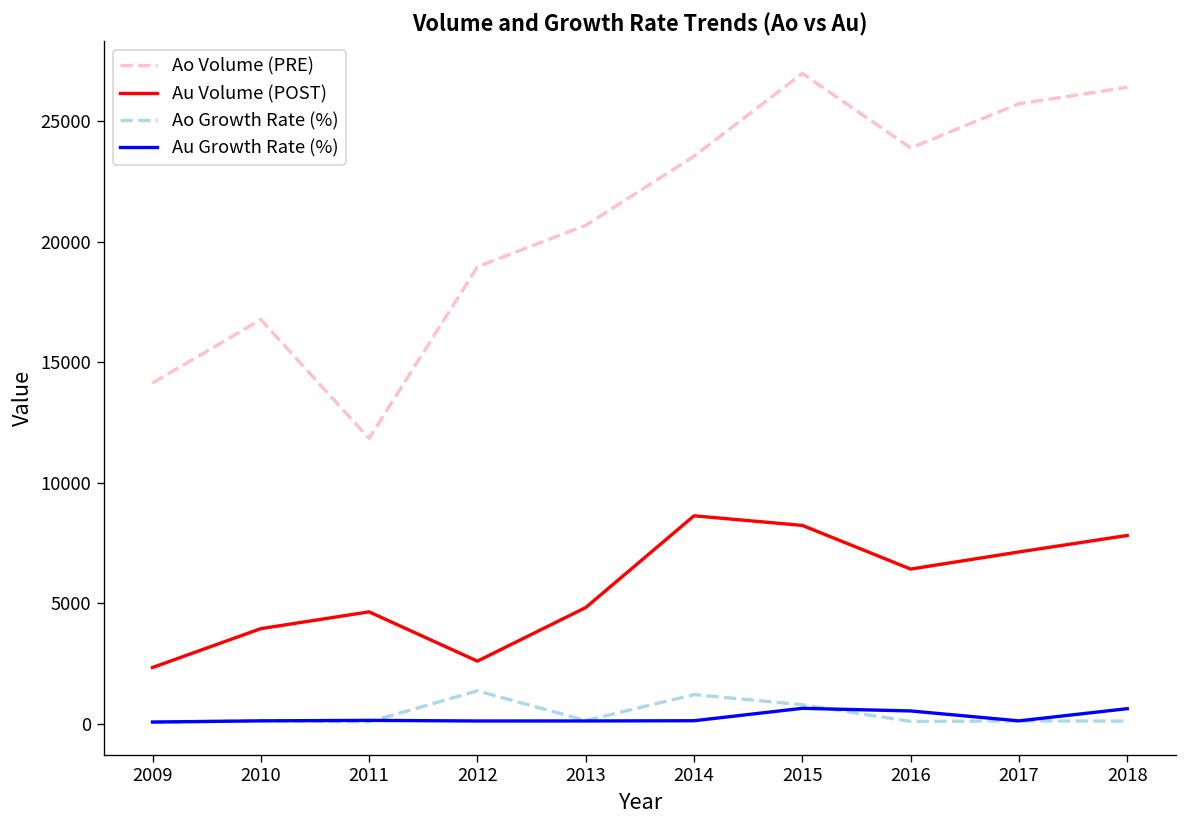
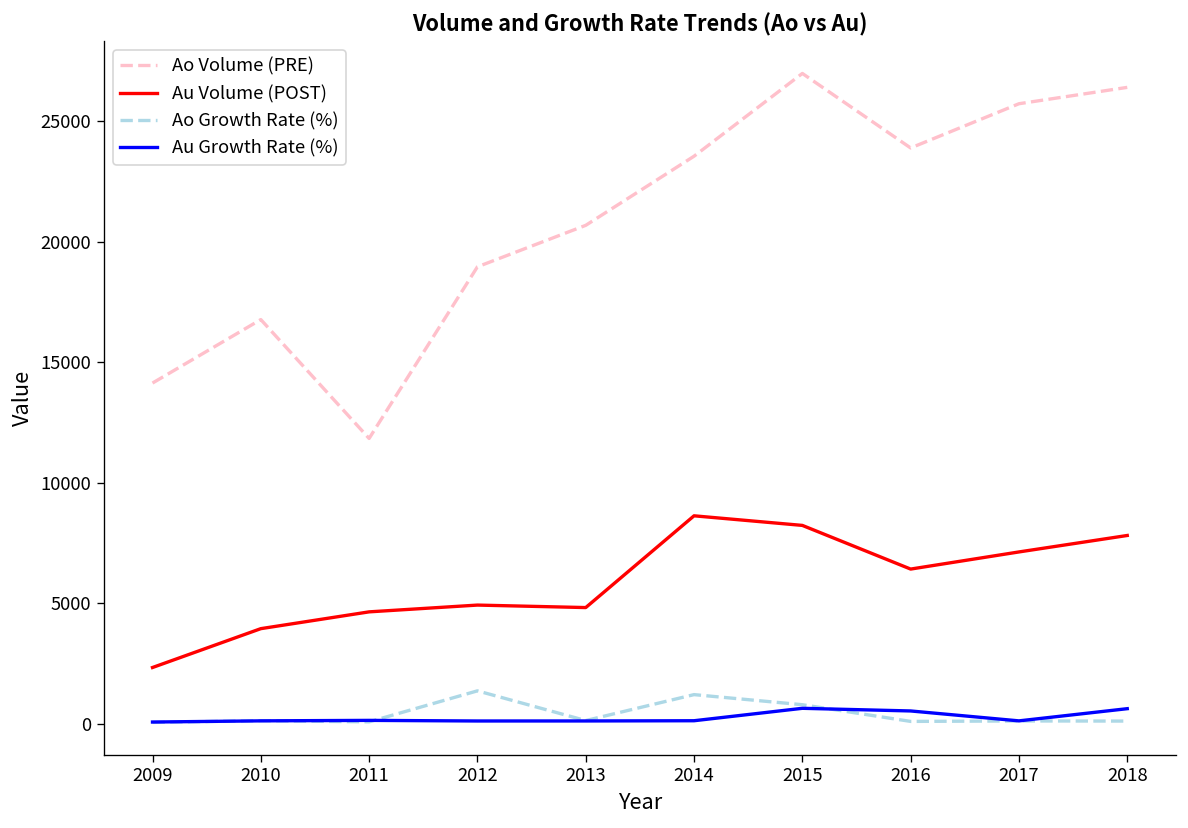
Au Volume (POST), 2012: 2600 -> 4900
